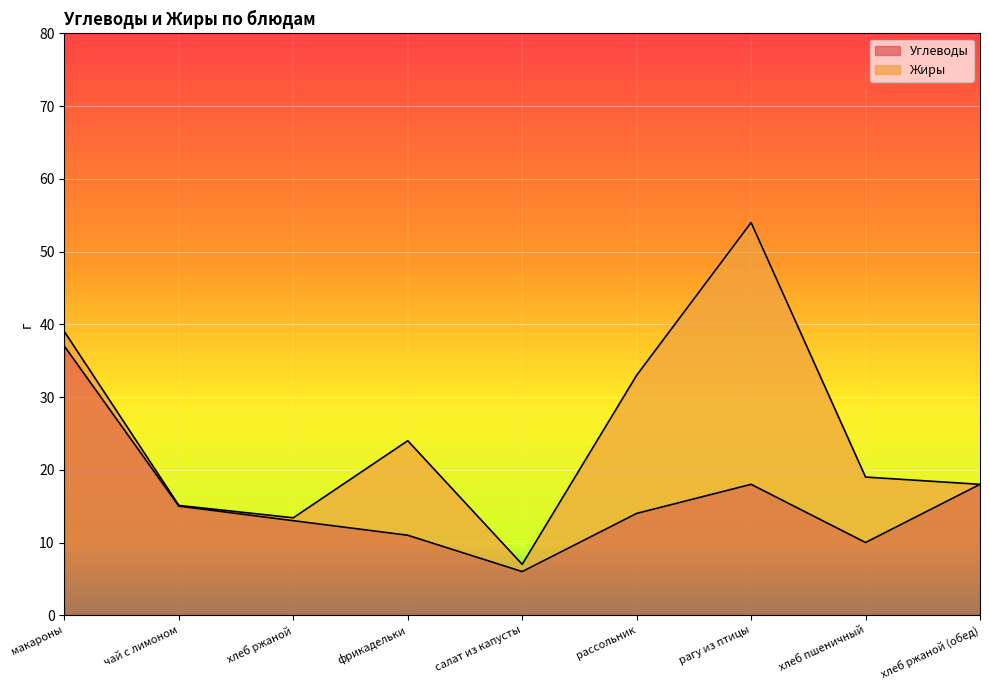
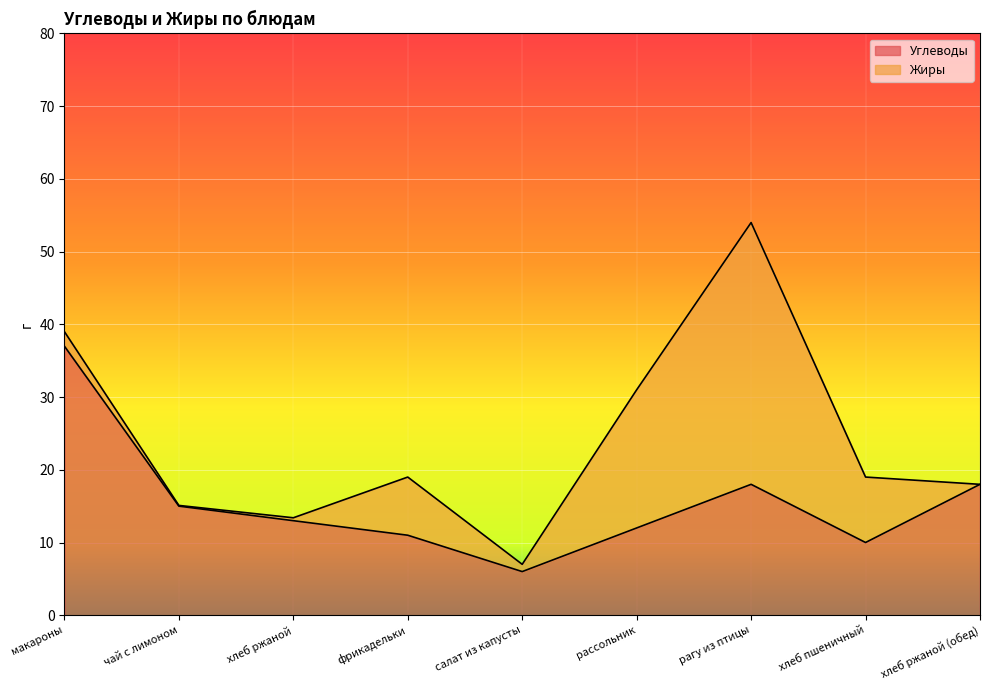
Жиры, фрикадельки: 13 -> 8
Углеводы, рассольник: 14 -> 12
